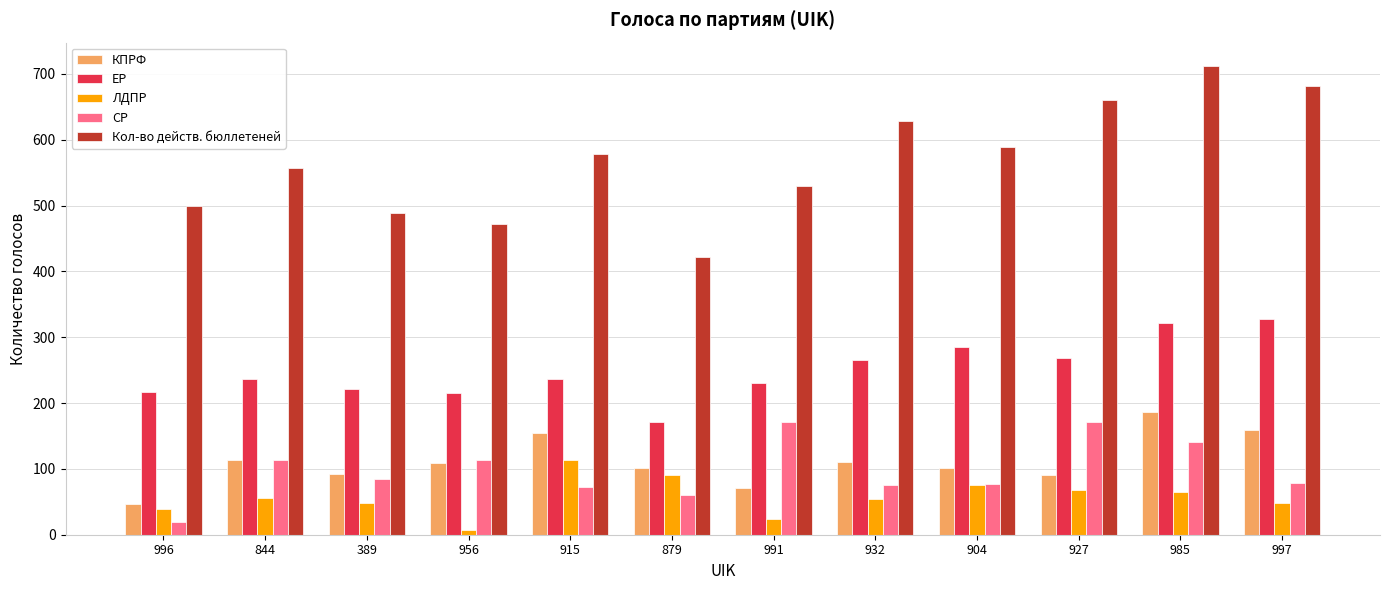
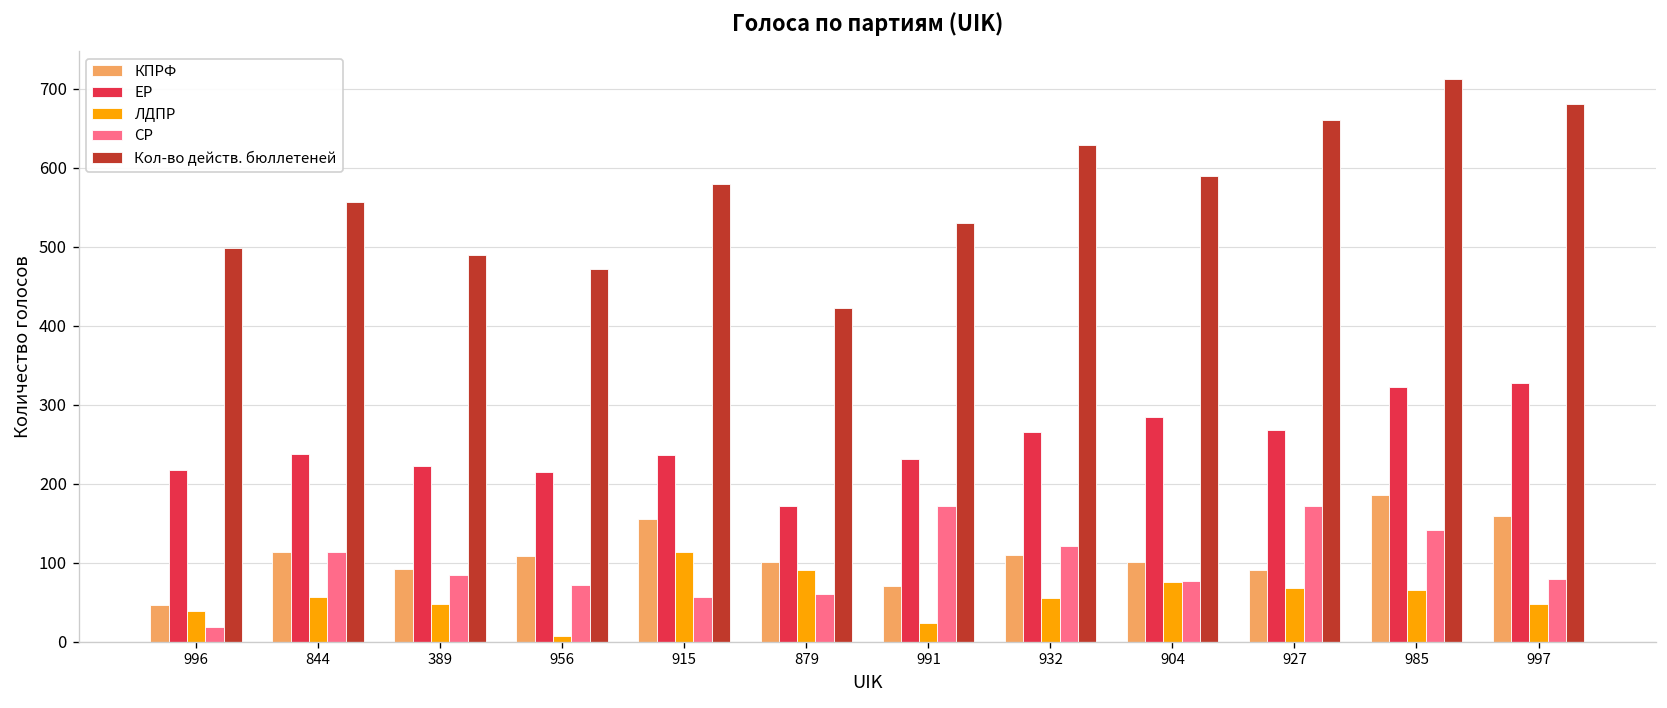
СР, 956: 110 -> 70
СР, 915: 70 -> 60
СР, 932: 80 -> 120
